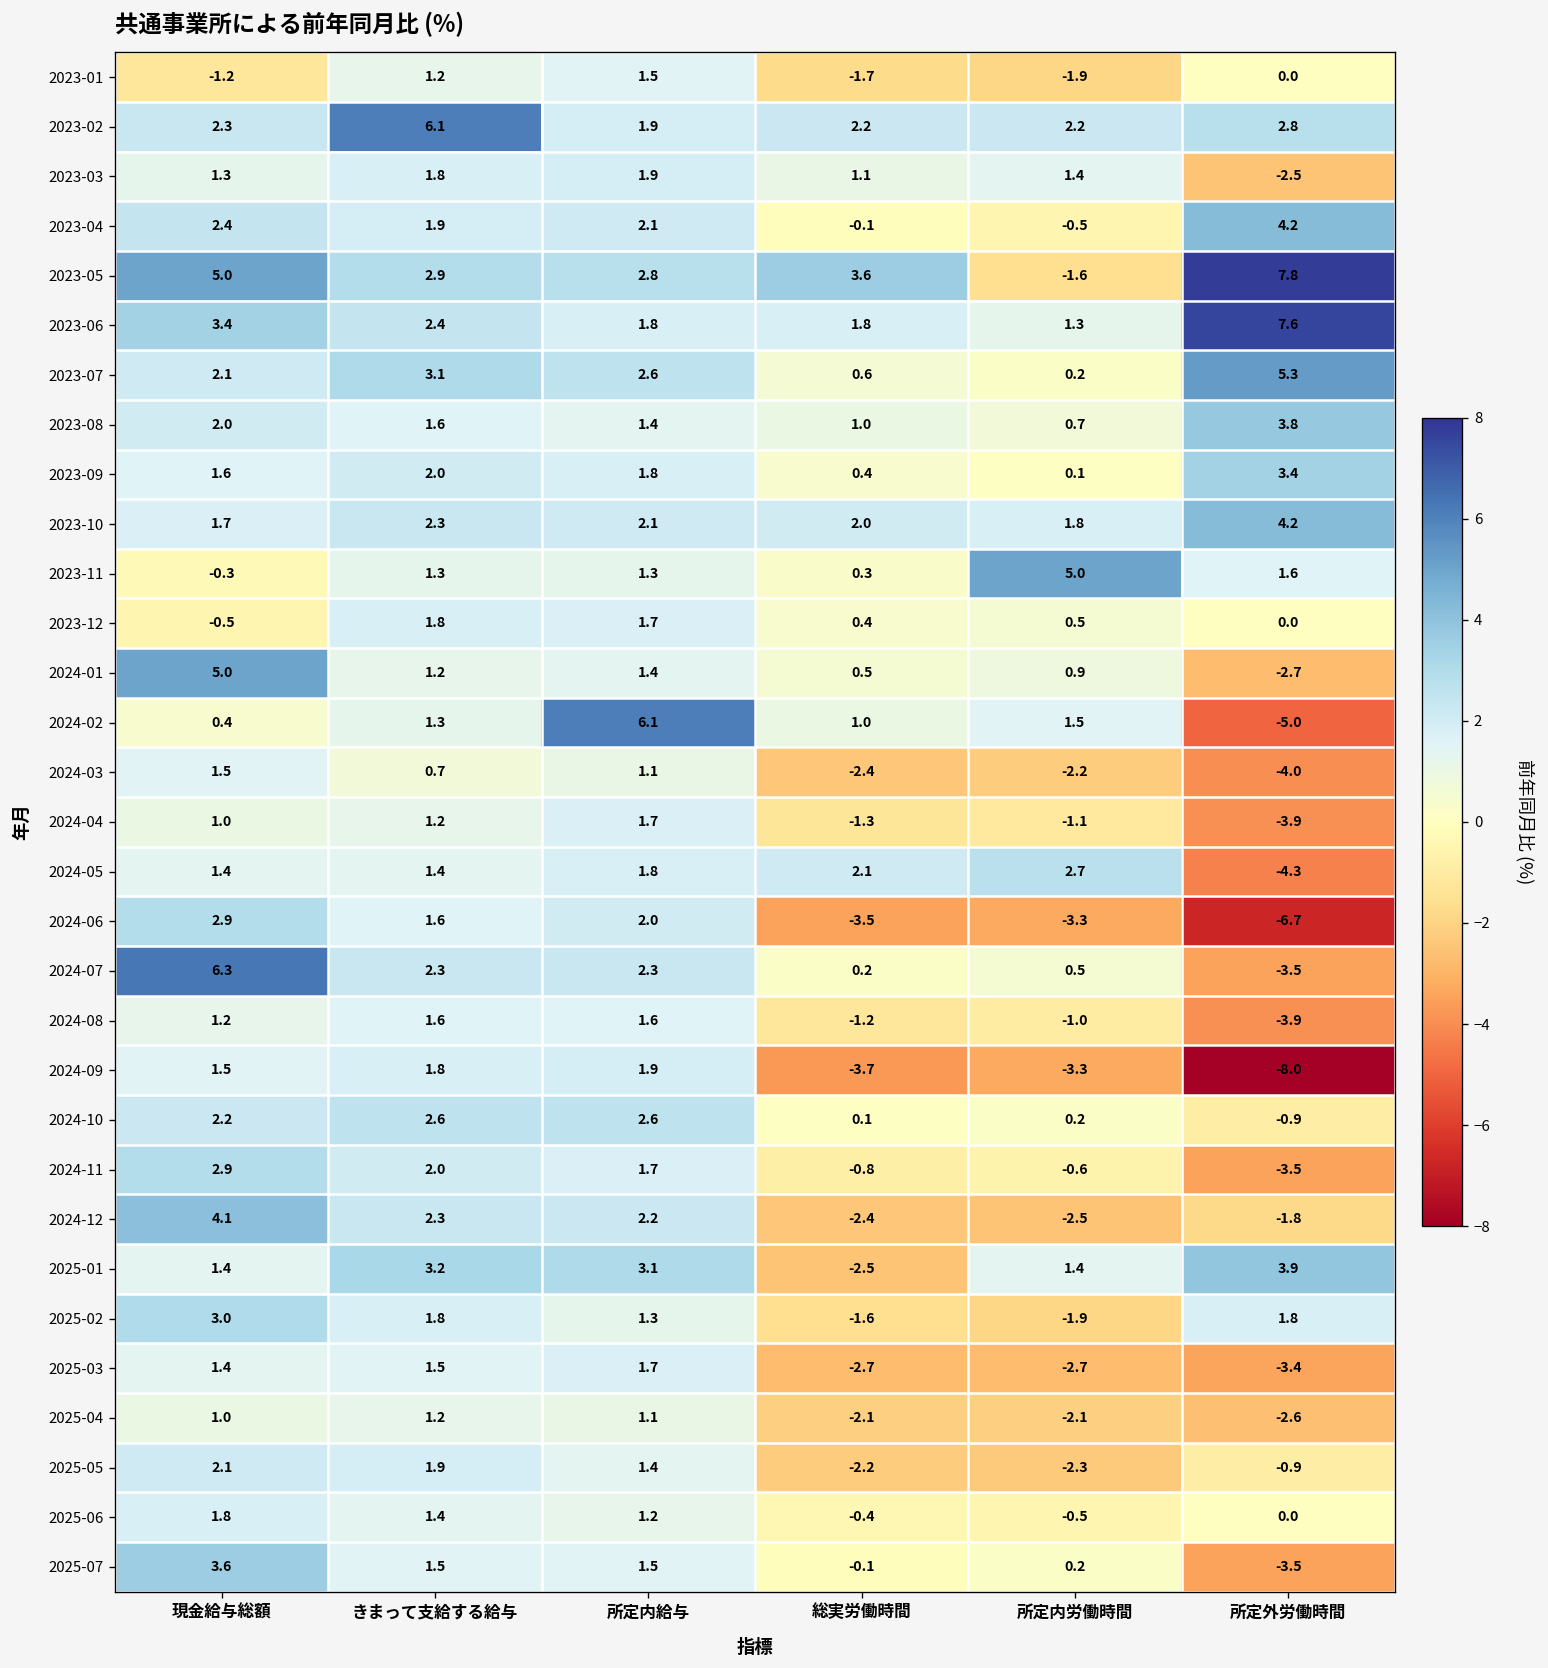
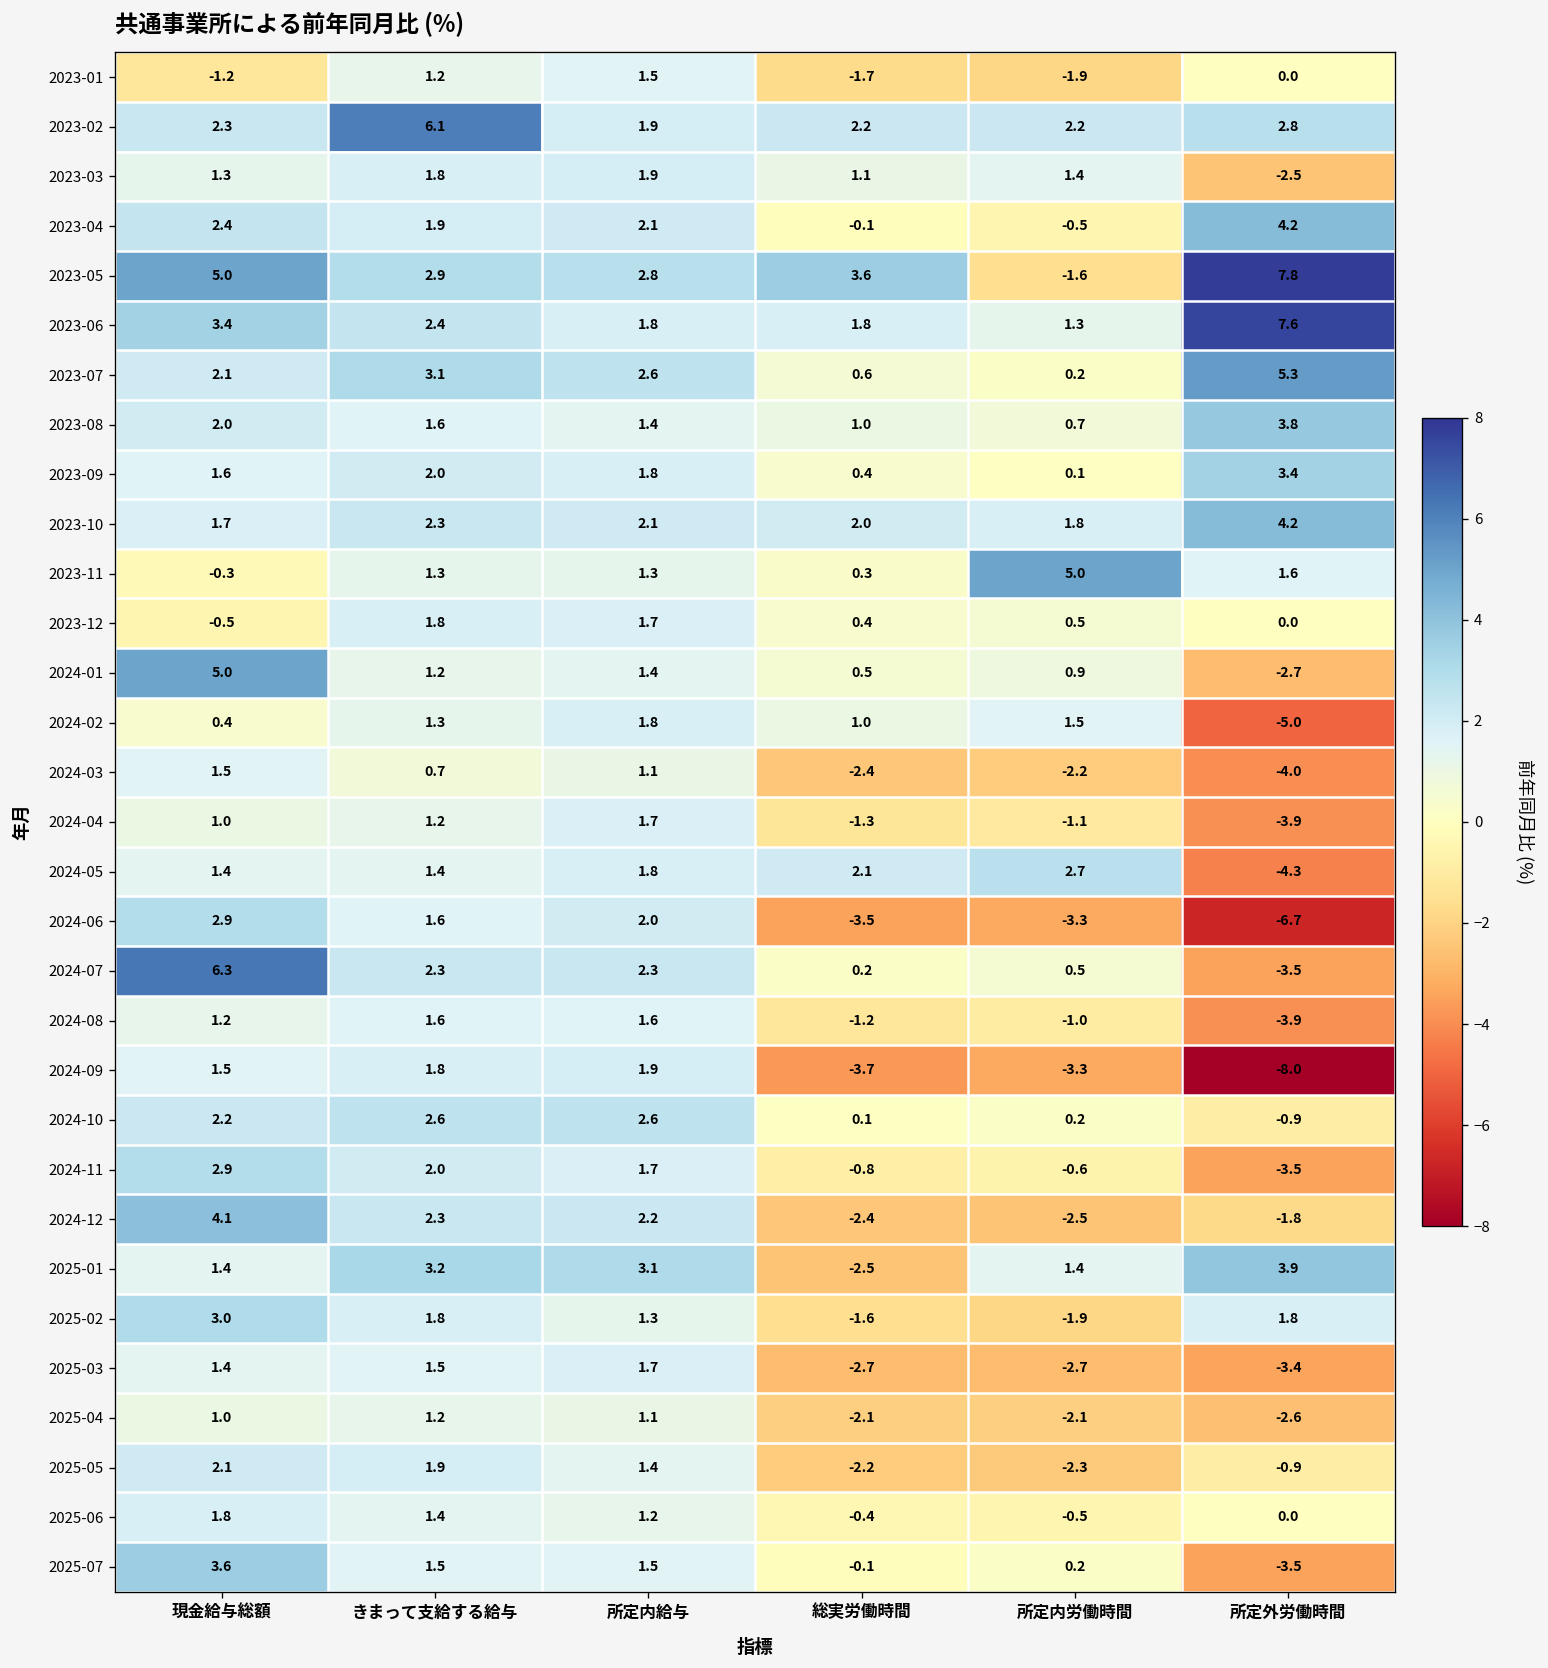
2024-02, 所定内給与: 6.1 -> 1.8
